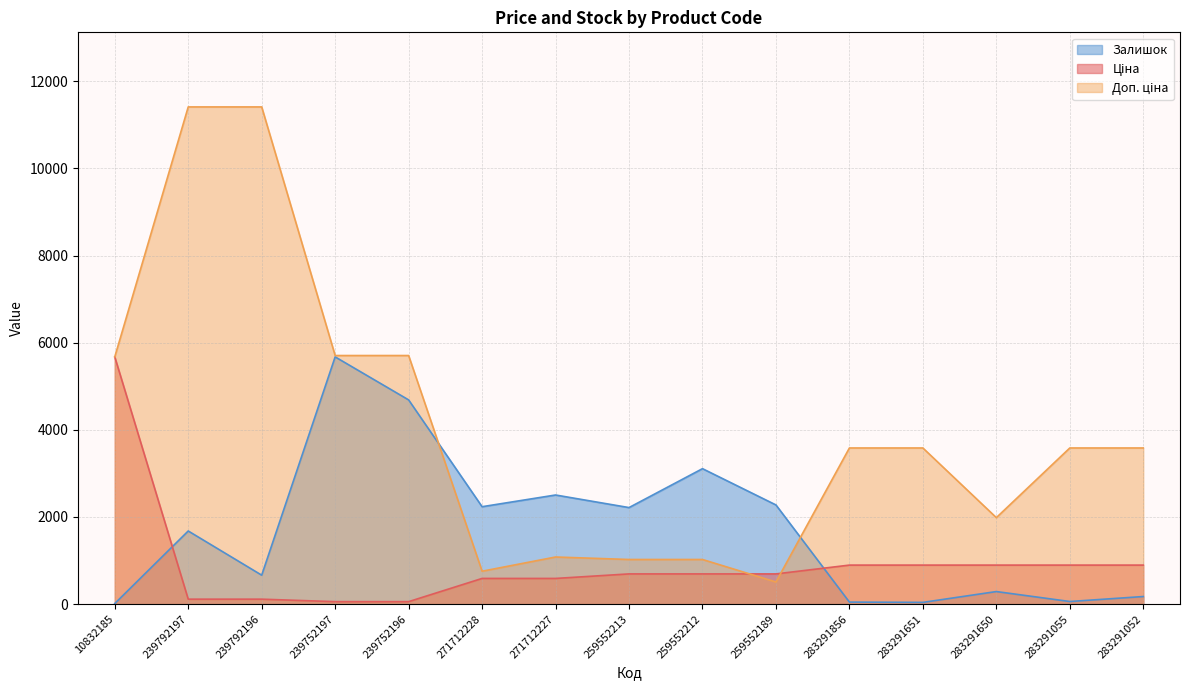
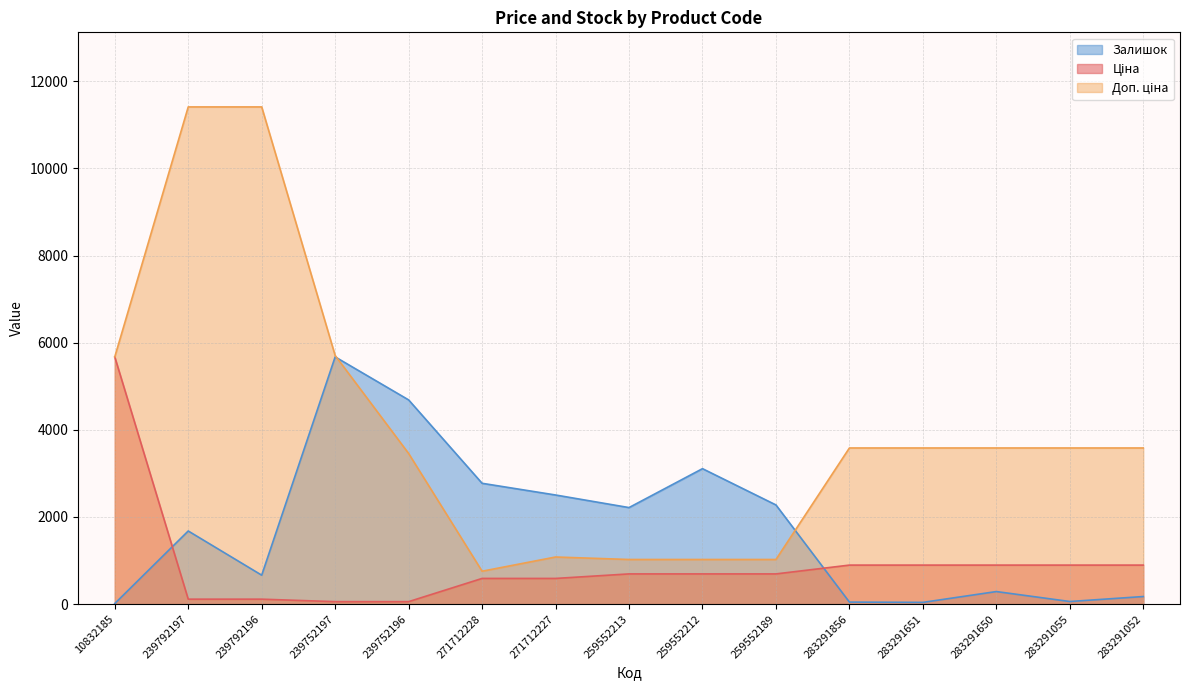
Доп. ціна, 239752196: 5700 -> 3500
Залишок, 271712228: 2200 -> 2800
Доп. ціна, 259552189: 500 -> 1000
Доп. ціна, 283291650: 2000 -> 3600
